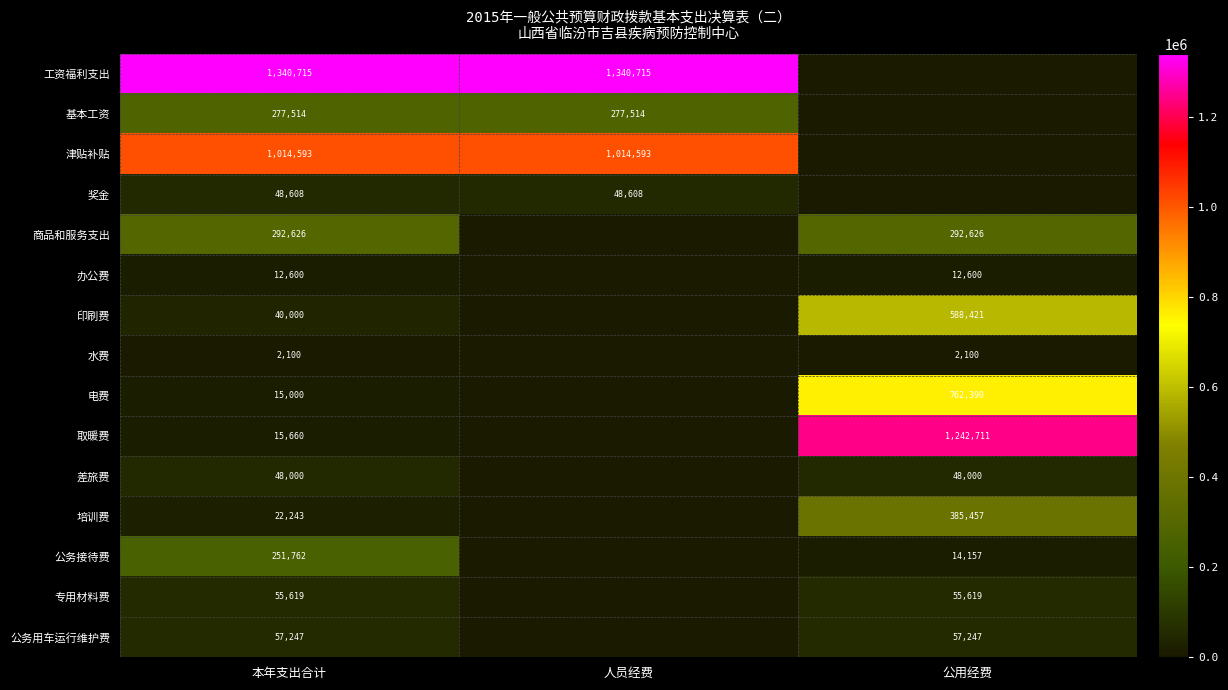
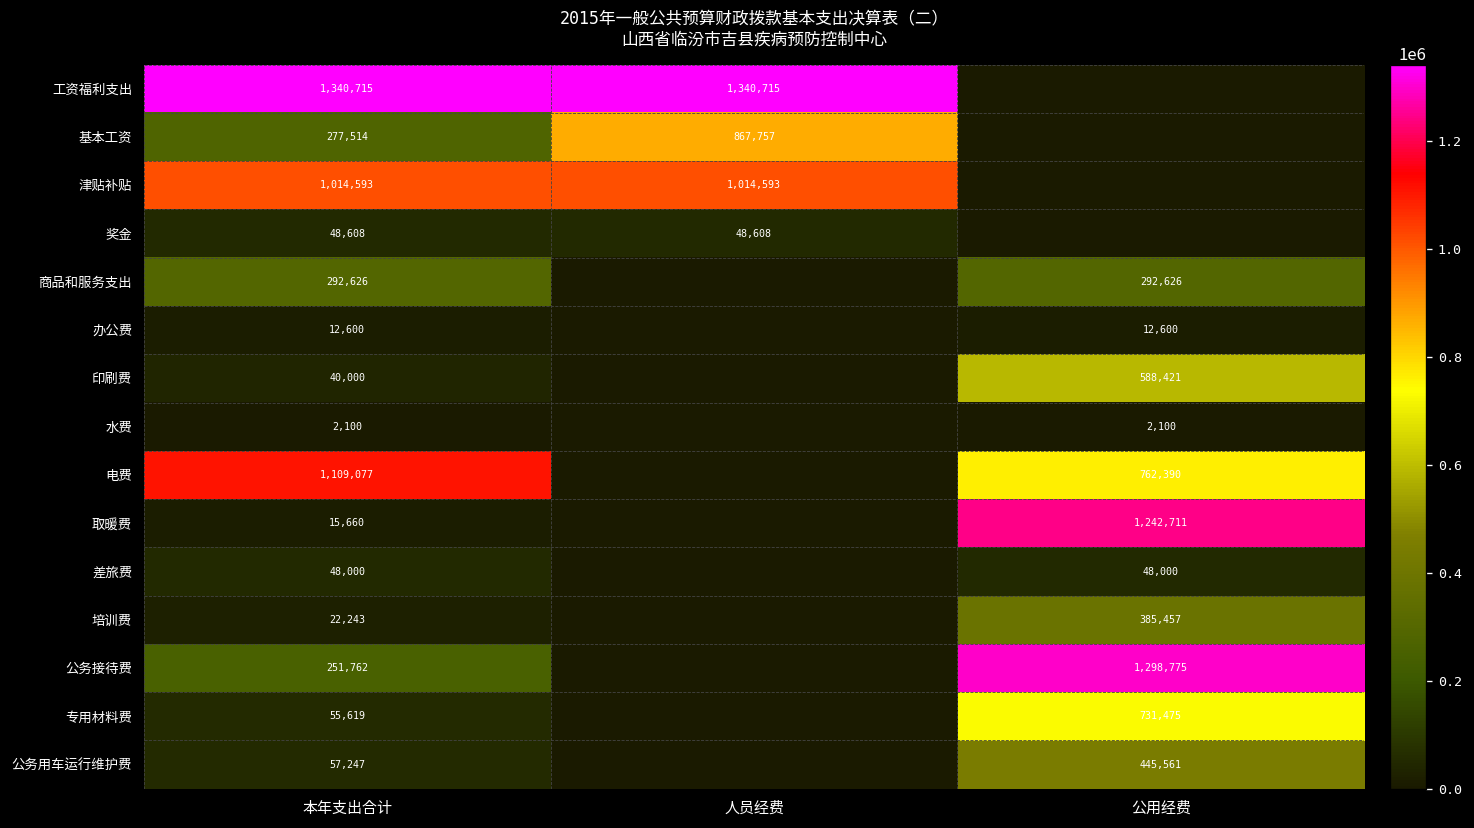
基本工资, 人员经费: 277,514 -> 867,757
电费, 本年支出合计: 15,000 -> 1,109,077
公务接待费, 公用经费: 14,157 -> 1,298,775
专用材料费, 公用经费: 55,619 -> 731,475
公务用车运行维护费, 公用经费: 57,247 -> 445,561
